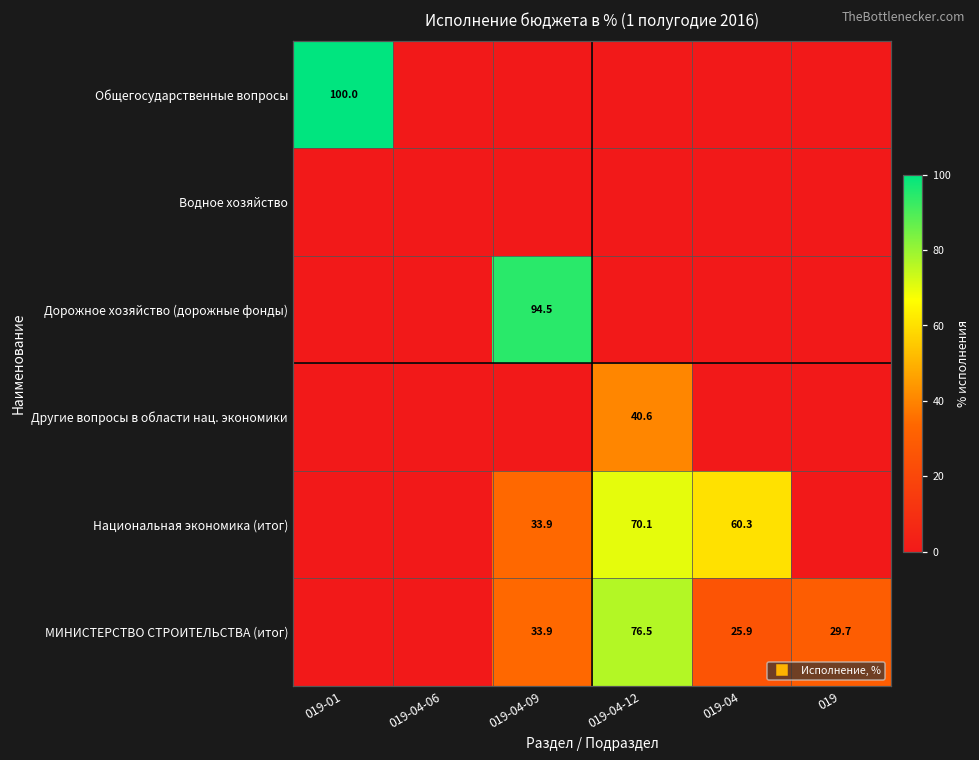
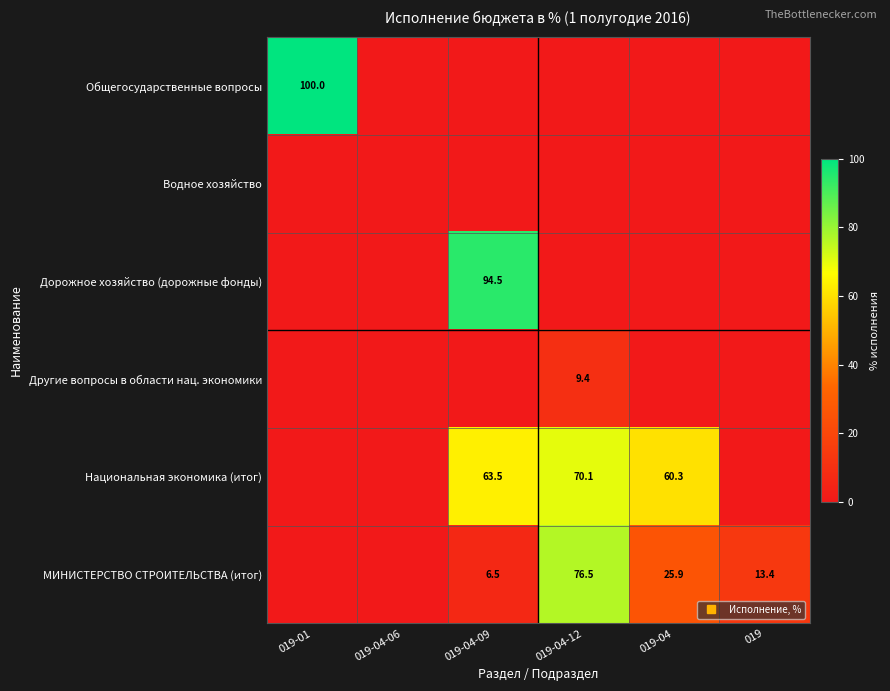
Другие вопросы в области нац. экономики, 019-04-12: 40.6 -> 9.4
Национальная экономика (итог), 019-04-09: 33.9 -> 63.5
МИНИСТЕРСТВО СТРОИТЕЛЬСТВА (итог), 019-04-09: 33.9 -> 6.5
МИНИСТЕРСТВО СТРОИТЕЛЬСТВА (итог), 019: 29.7 -> 13.4
